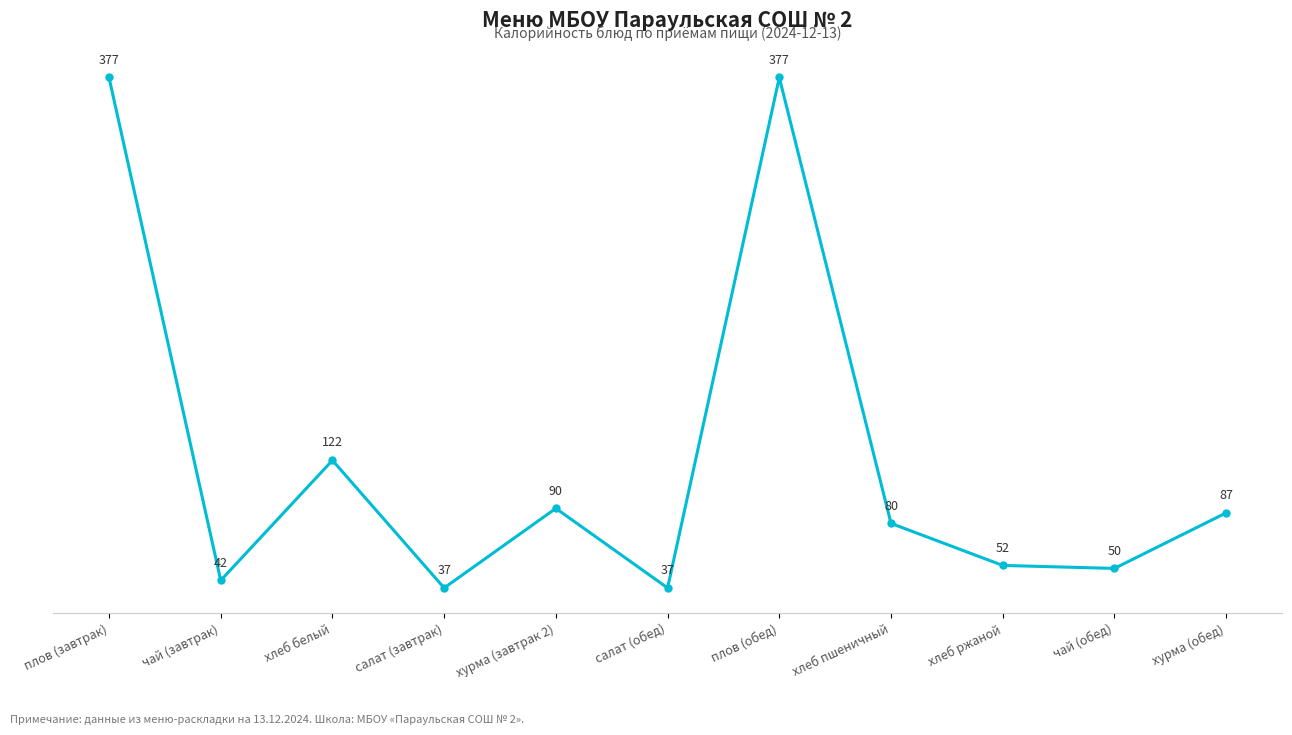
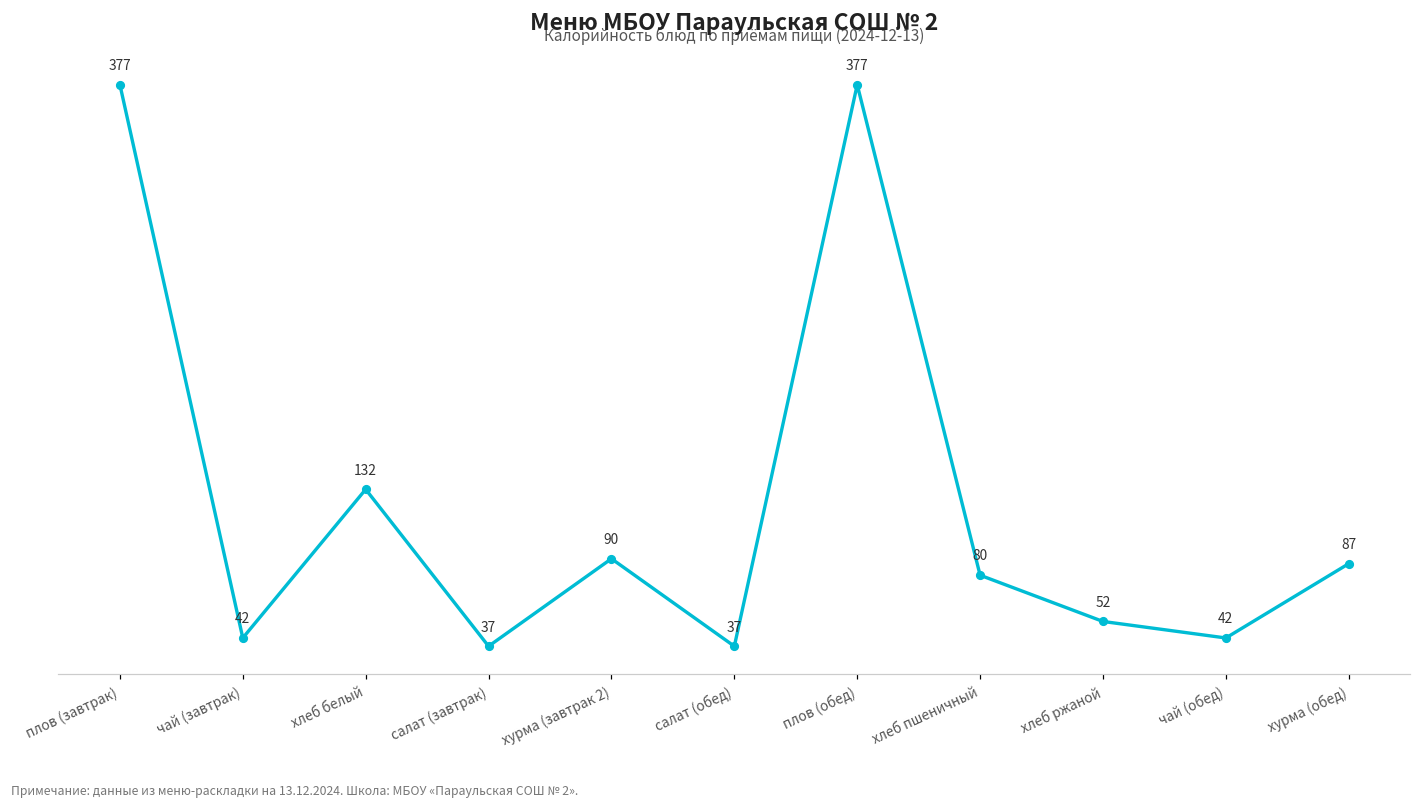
хлеб белый: 122 -> 132
чай (обед): 50 -> 42
